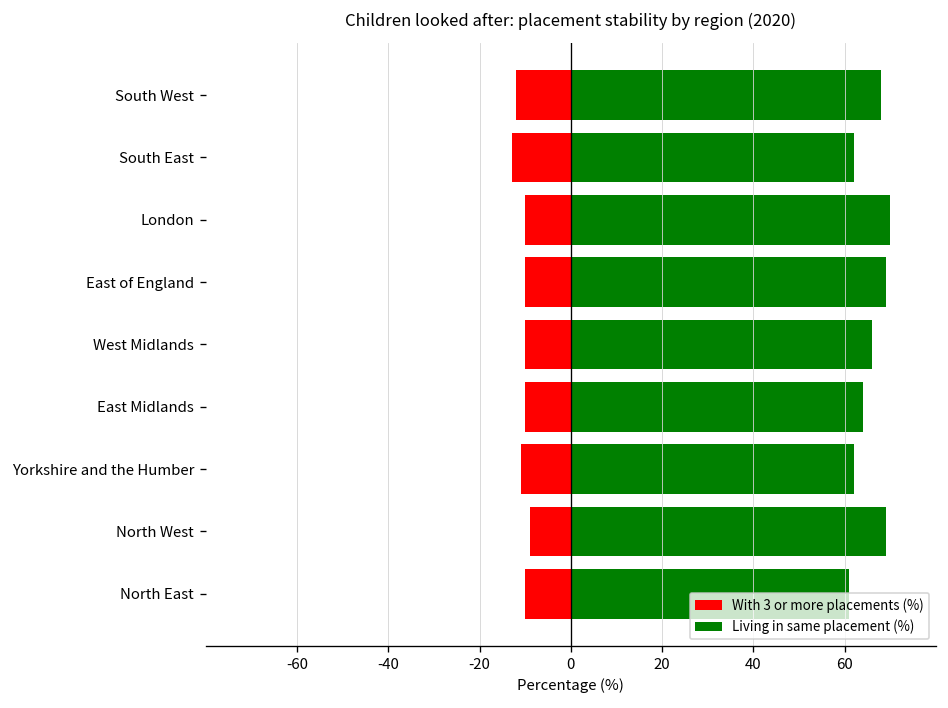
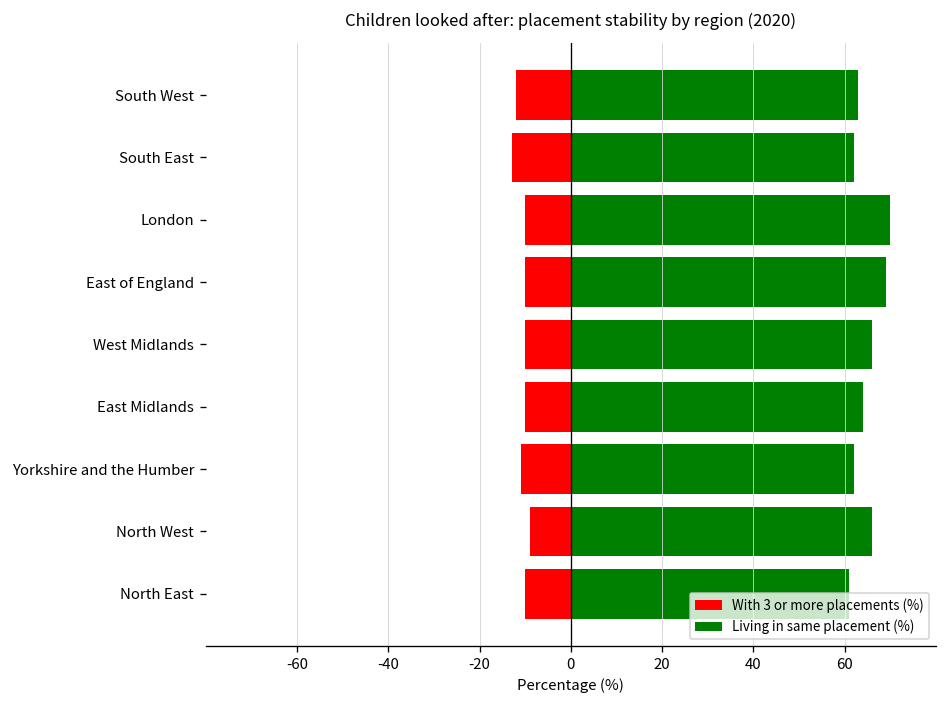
Living in same placement (%), South West: 68 -> 63
Living in same placement (%), North West: 69 -> 66
